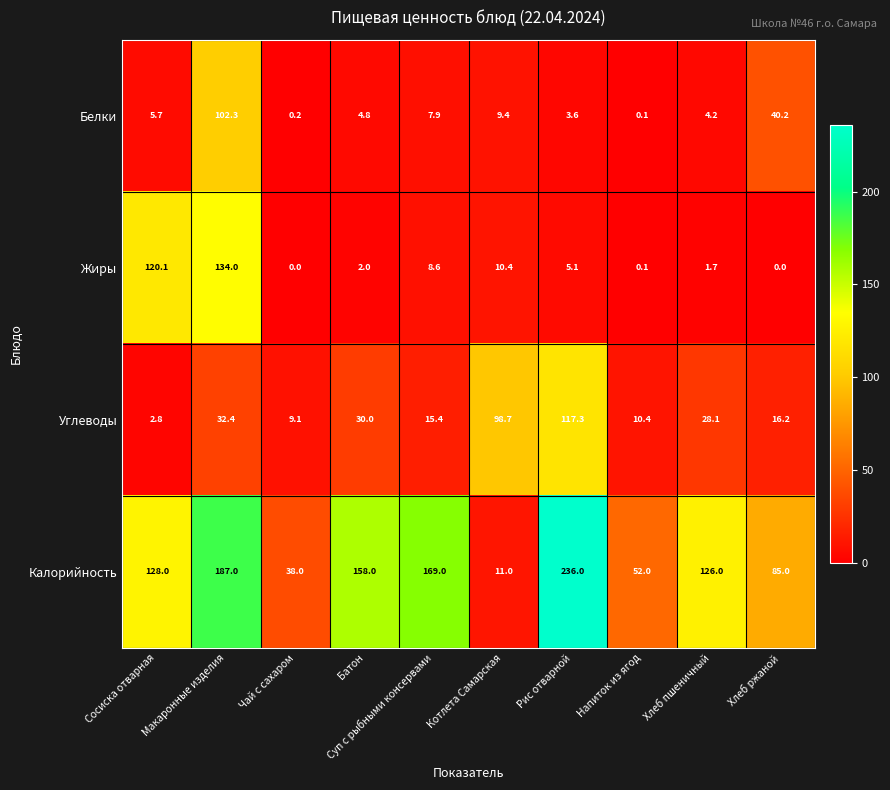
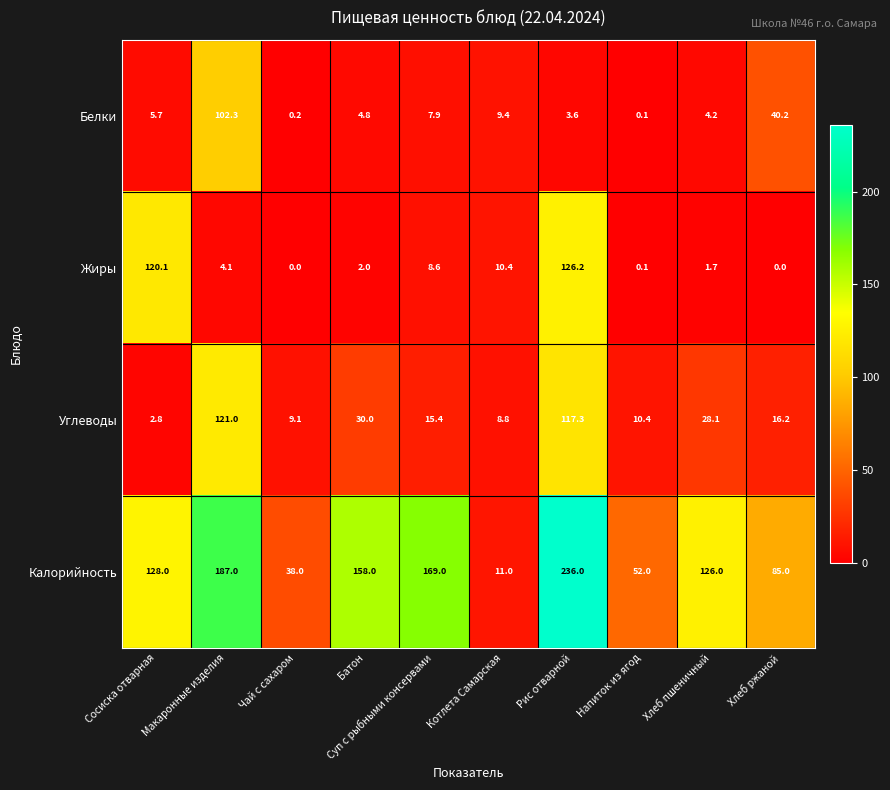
Жиры, Макаронные изделия: 134.0 -> 4.1
Жиры, Рис отварной: 5.1 -> 126.2
Углеводы, Макаронные изделия: 32.4 -> 121.0
Углеводы, Котлета Самарская: 98.7 -> 8.8
